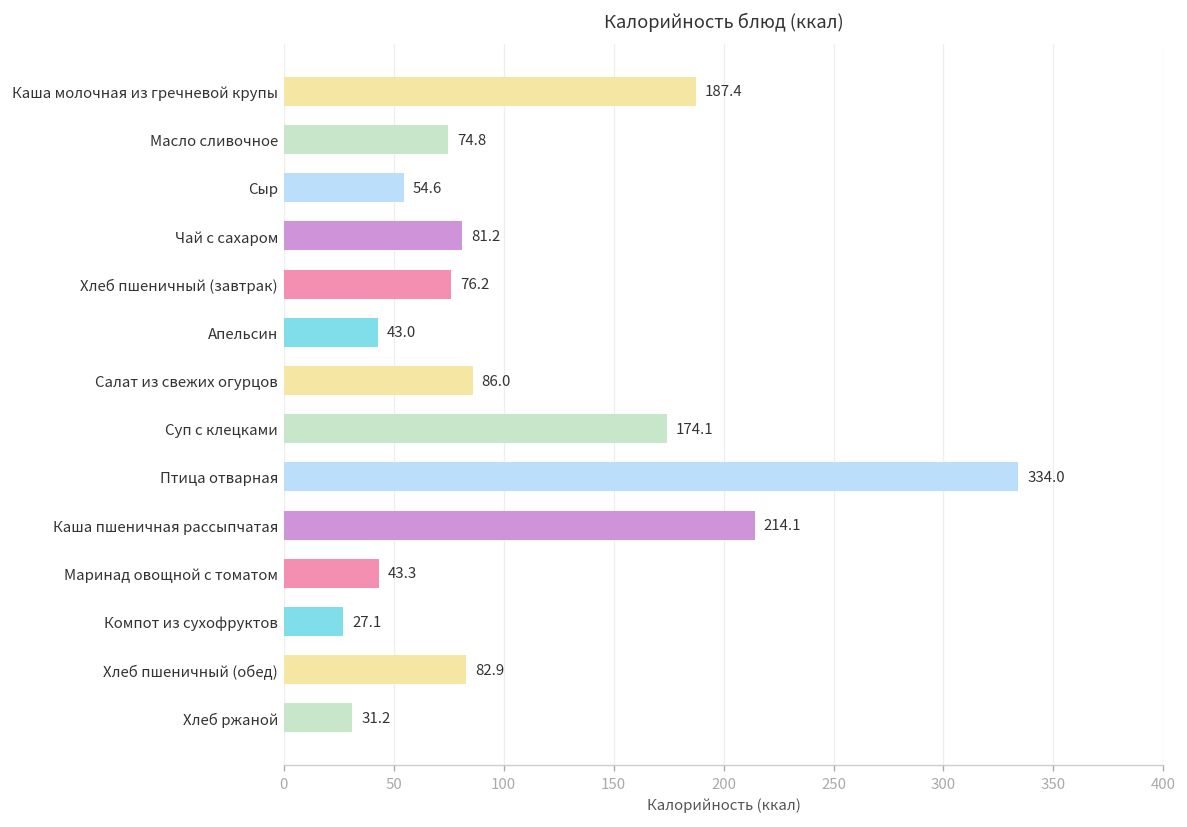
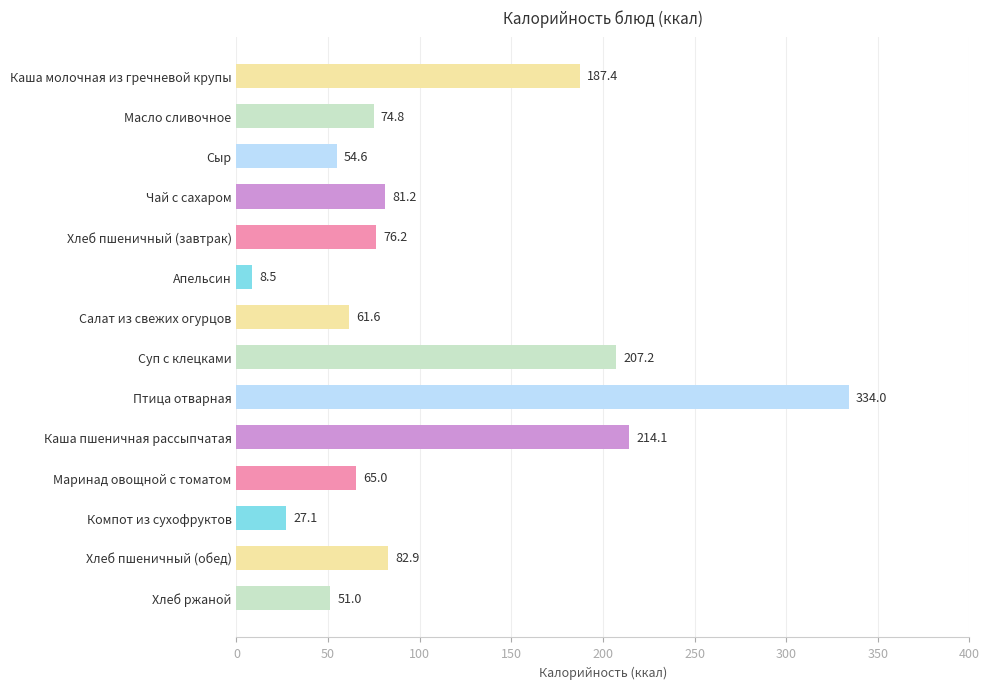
Апельсин: 43.0 -> 8.5
Салат из свежих огурцов: 86.0 -> 61.6
Суп с клецками: 174.1 -> 207.2
Маринад овощной с томатом: 43.3 -> 65.0
Хлеб ржаной: 31.2 -> 51.0
